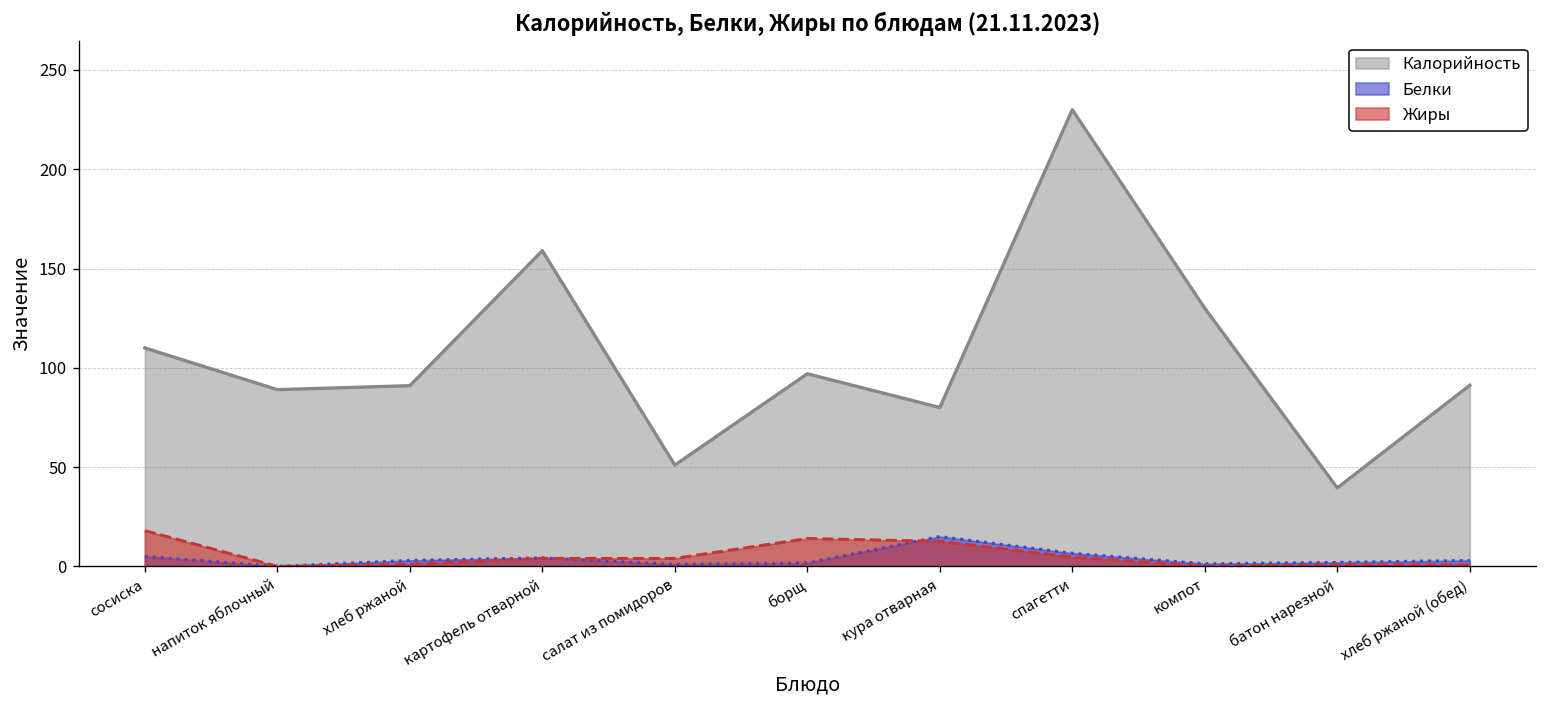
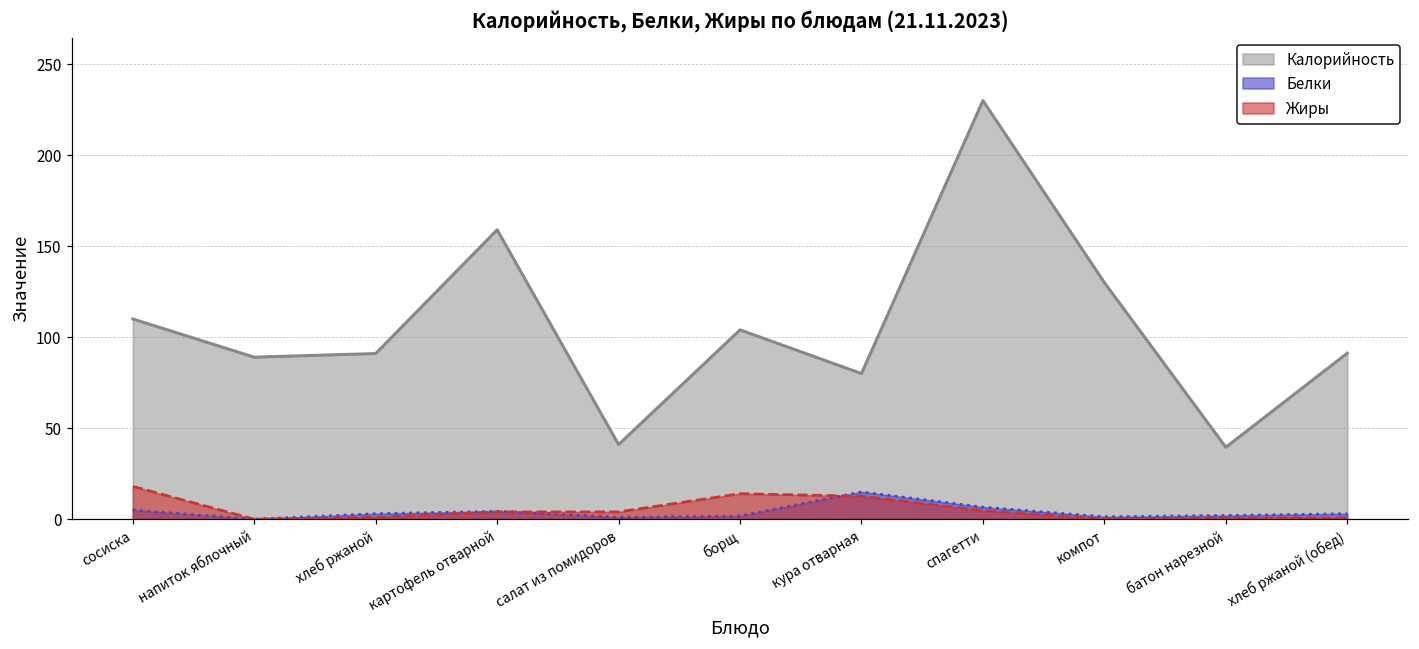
Калорийность, салат из помидоров: 51 -> 41
Калорийность, борщ: 97 -> 104
